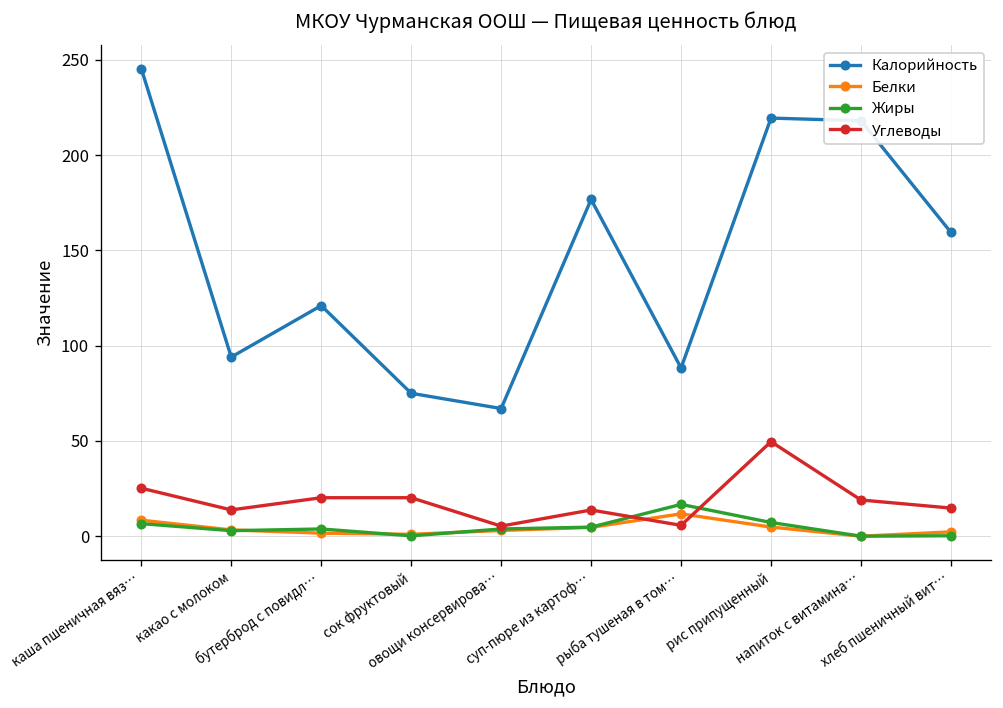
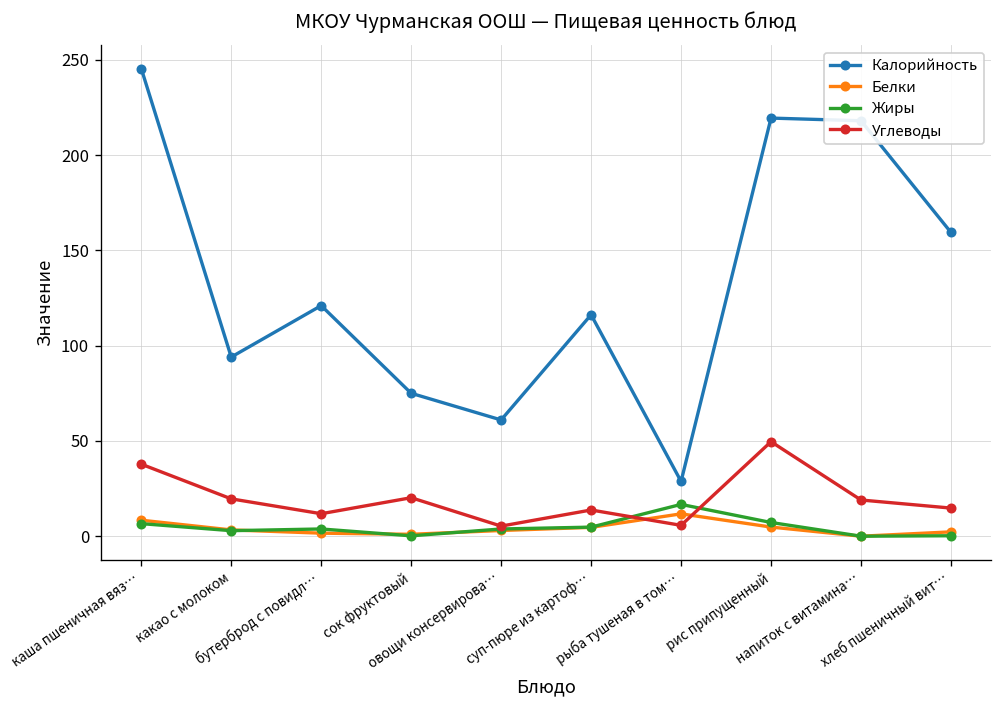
Углеводы, каша пшеничная вяз…: 25 -> 38
Углеводы, какао с молоком: 14 -> 20
Углеводы, бутерброд с повидл…: 20 -> 12
Калорийность, овощи консервирова…: 67 -> 61
Калорийность, суп-пюре из картоф…: 177 -> 116
Калорийность, рыба тушеная в том…: 88 -> 29
